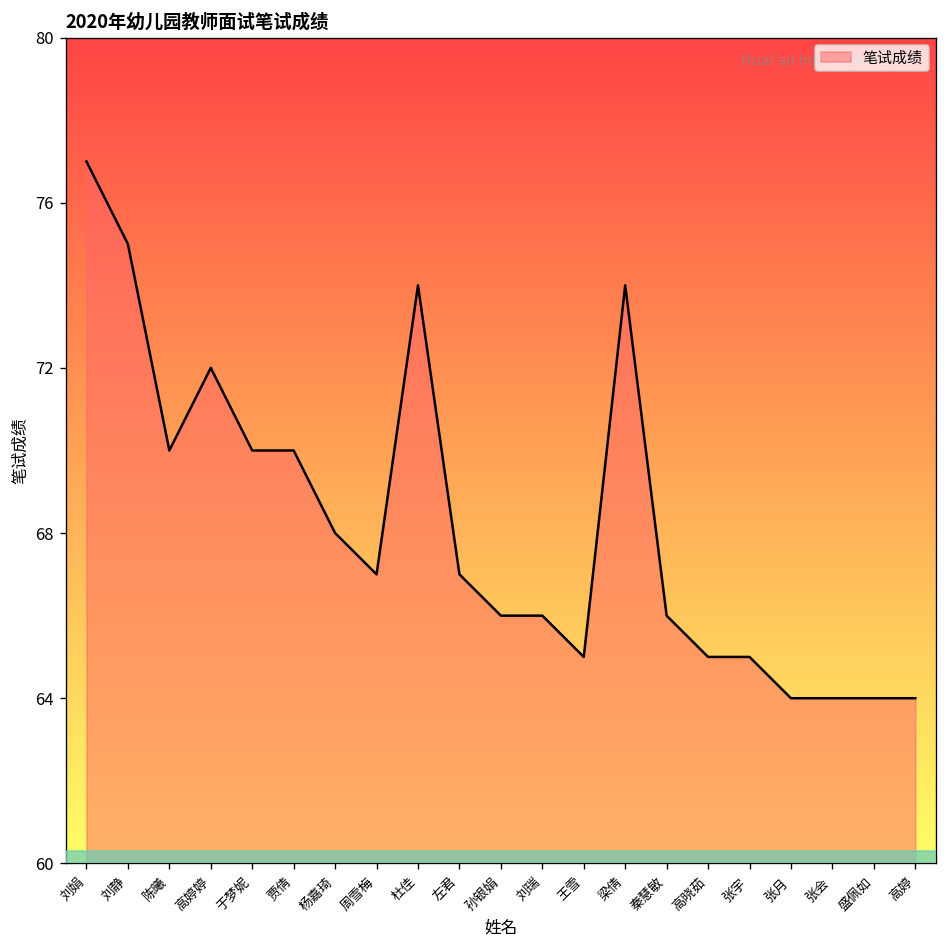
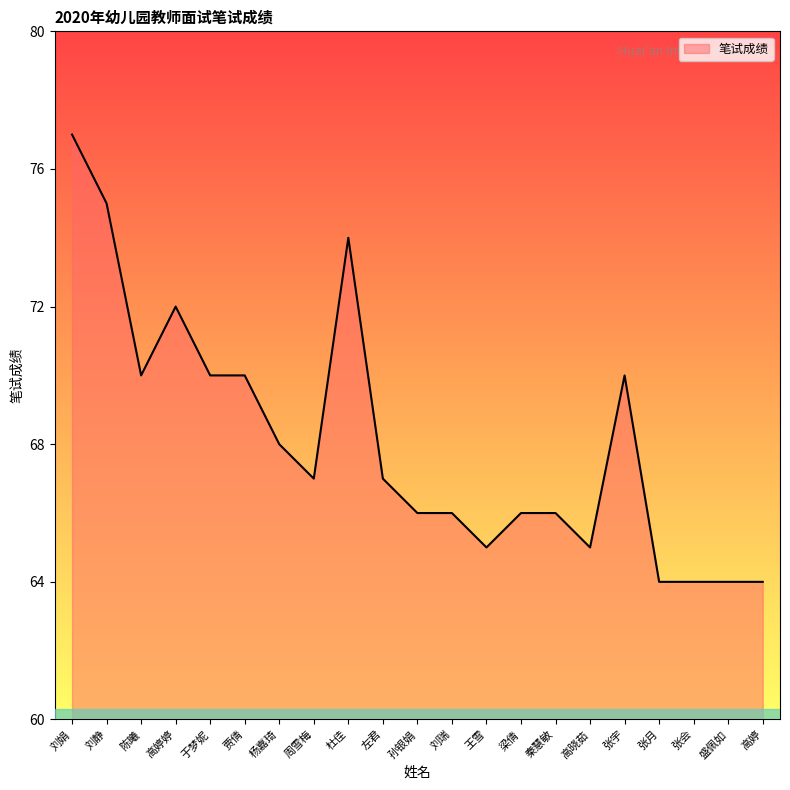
梁倩: 74 -> 66
张宇: 65 -> 70
